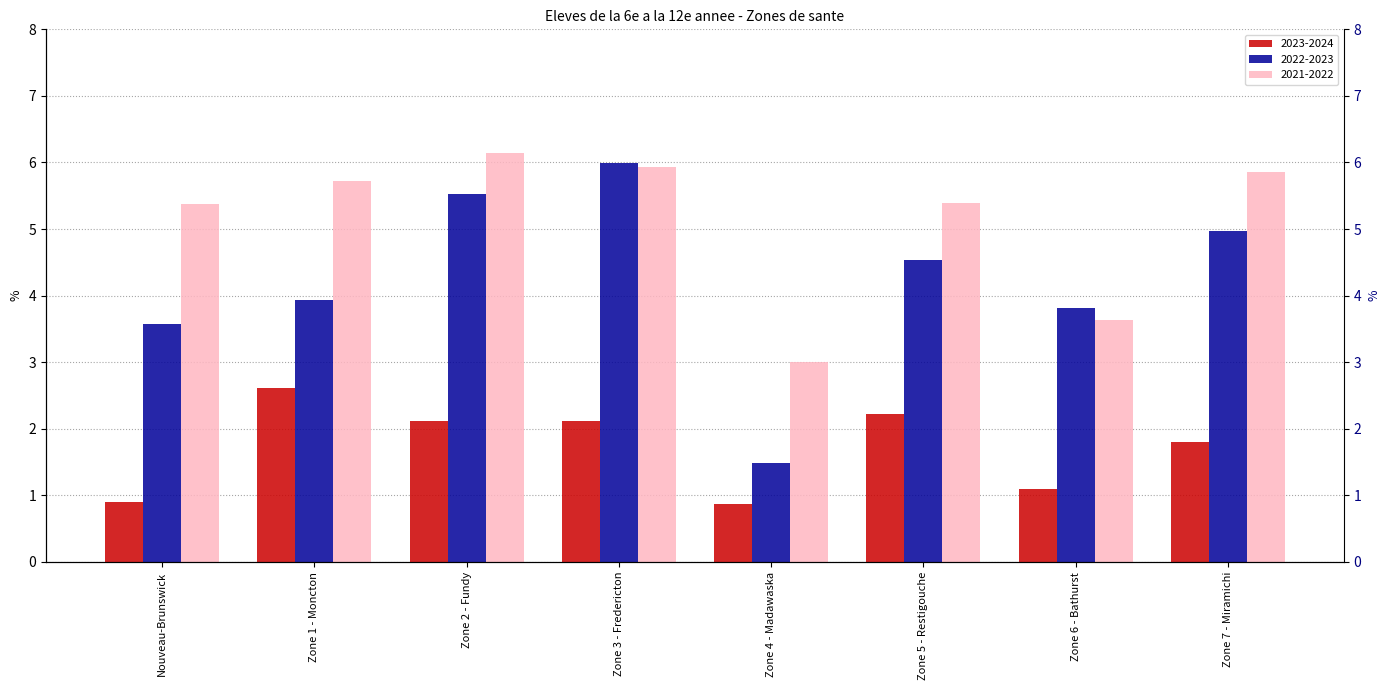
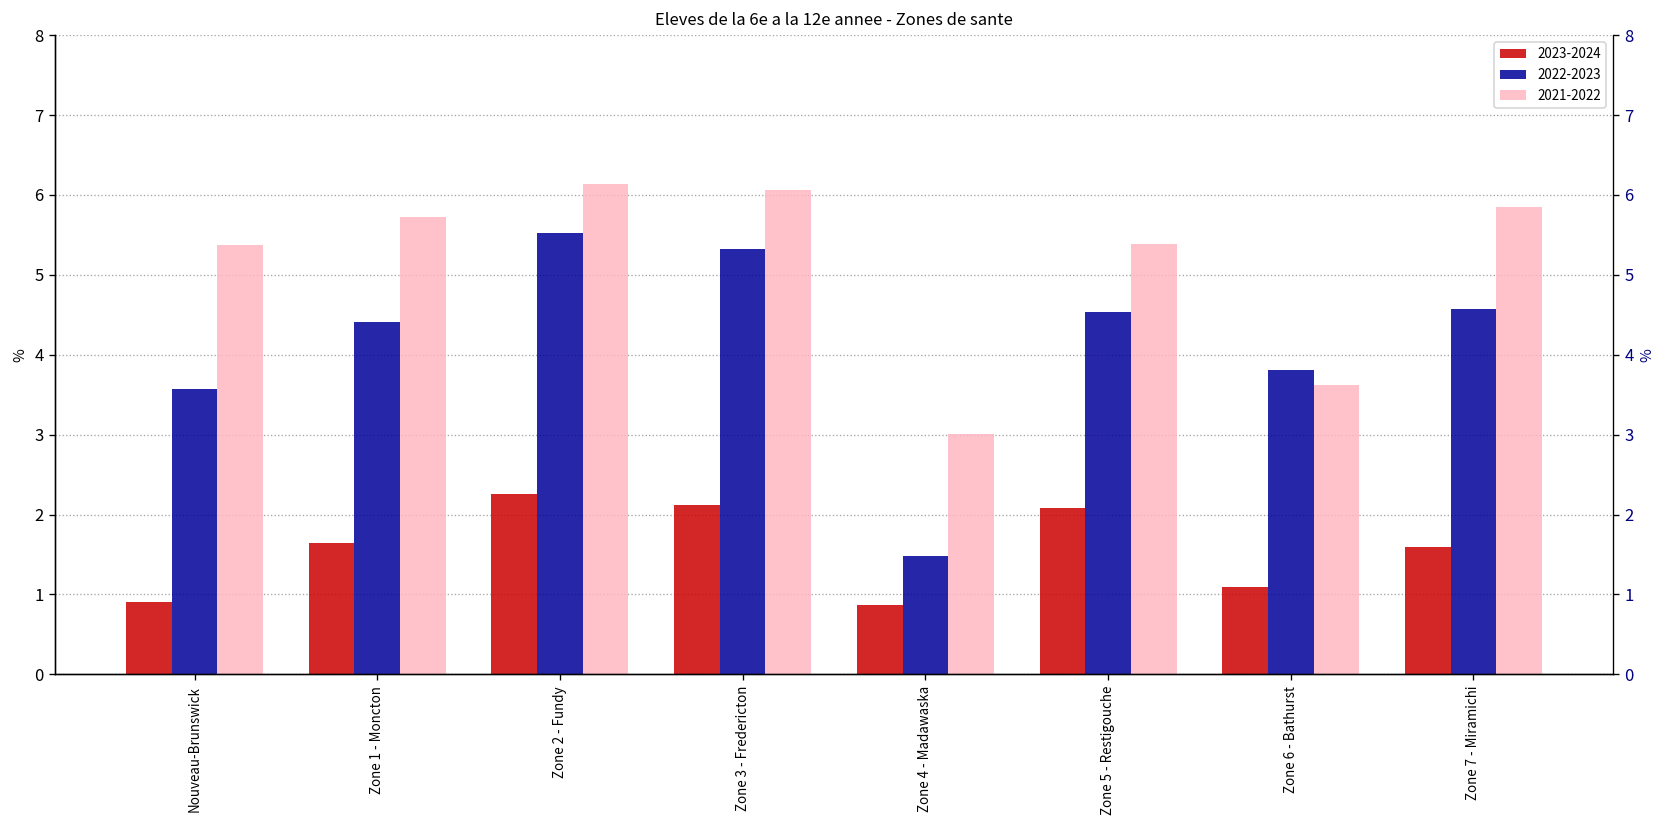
2023-2024, Zone 1 - Moncton: 2.6 -> 1.6
2022-2023, Zone 1 - Moncton: 3.9 -> 4.4
2023-2024, Zone 2 - Fundy: 2.1 -> 2.3
2022-2023, Zone 3 - Fredericton: 6.0 -> 5.3
2021-2022, Zone 3 - Fredericton: 5.9 -> 6.1
2023-2024, Zone 5 - Restigouche: 2.2 -> 2.1
2023-2024, Zone 7 - Miramichi: 1.8 -> 1.6
2022-2023, Zone 7 - Miramichi: 5.0 -> 4.6
